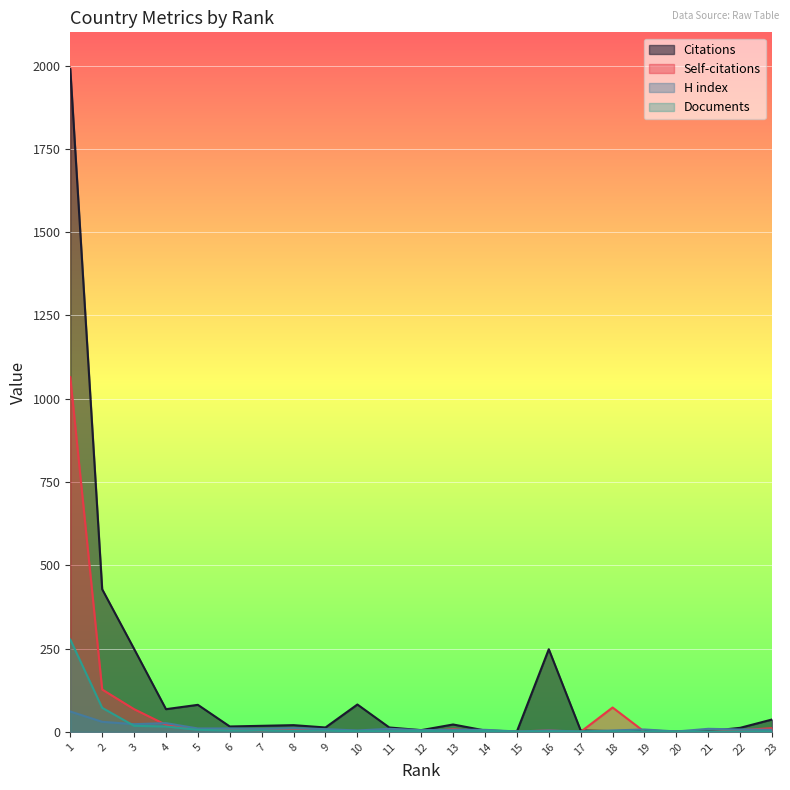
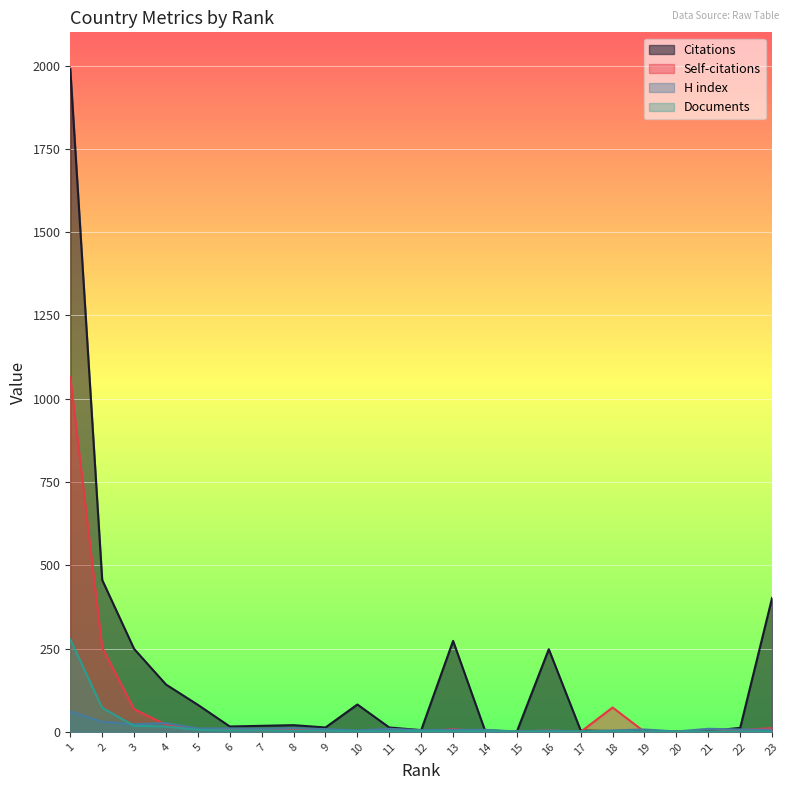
Citations, 2: 430 -> 460
Self-citations, 2: 130 -> 250
Citations, 4: 70 -> 140
Citations, 13: 20 -> 270
Citations, 23: 40 -> 400
